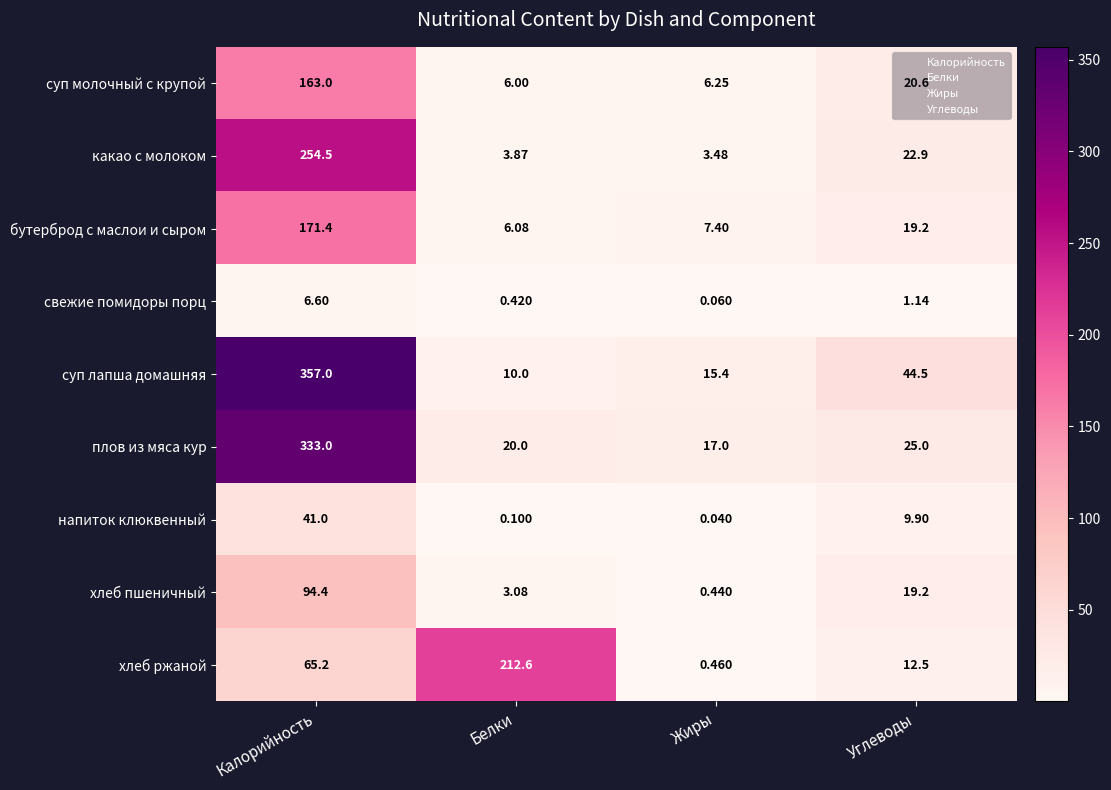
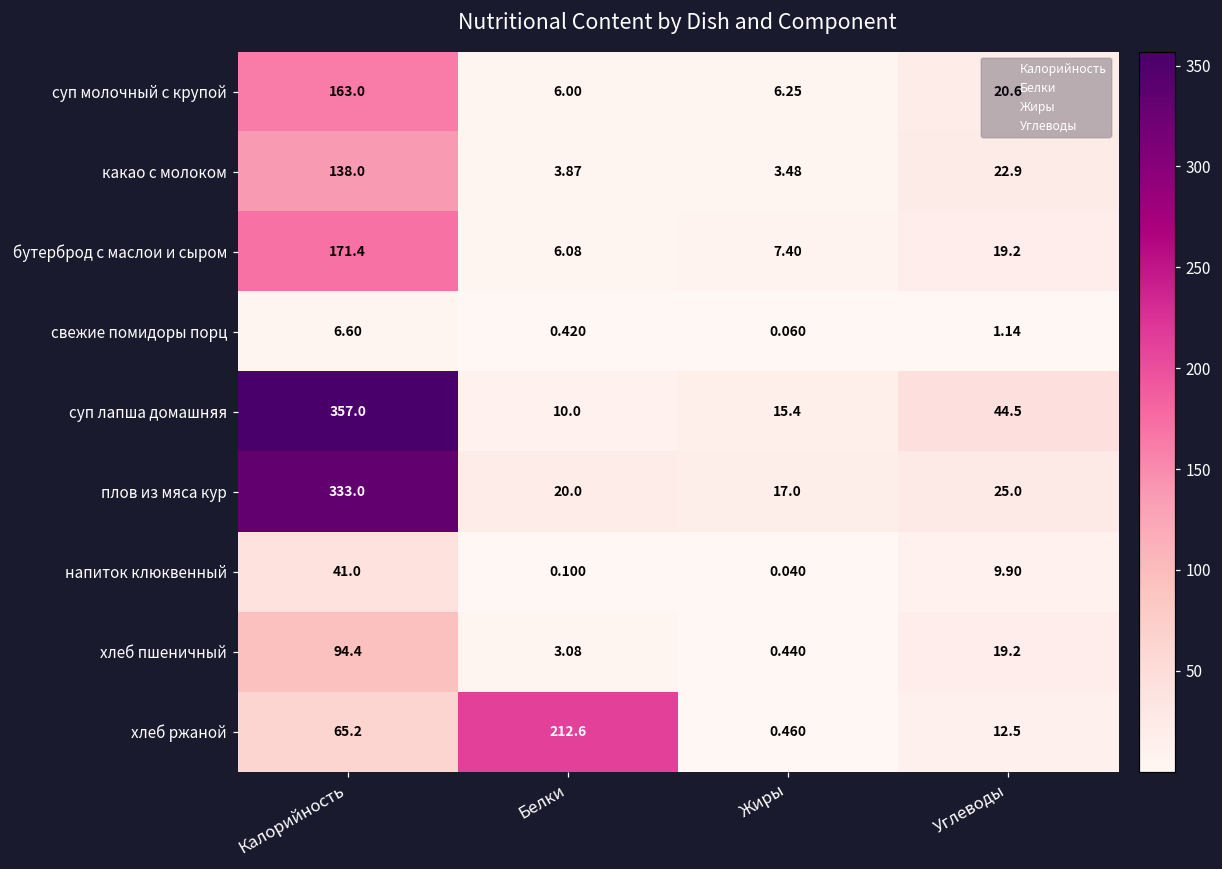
какао с молоком, Калорийность: 254.5 -> 138.0
